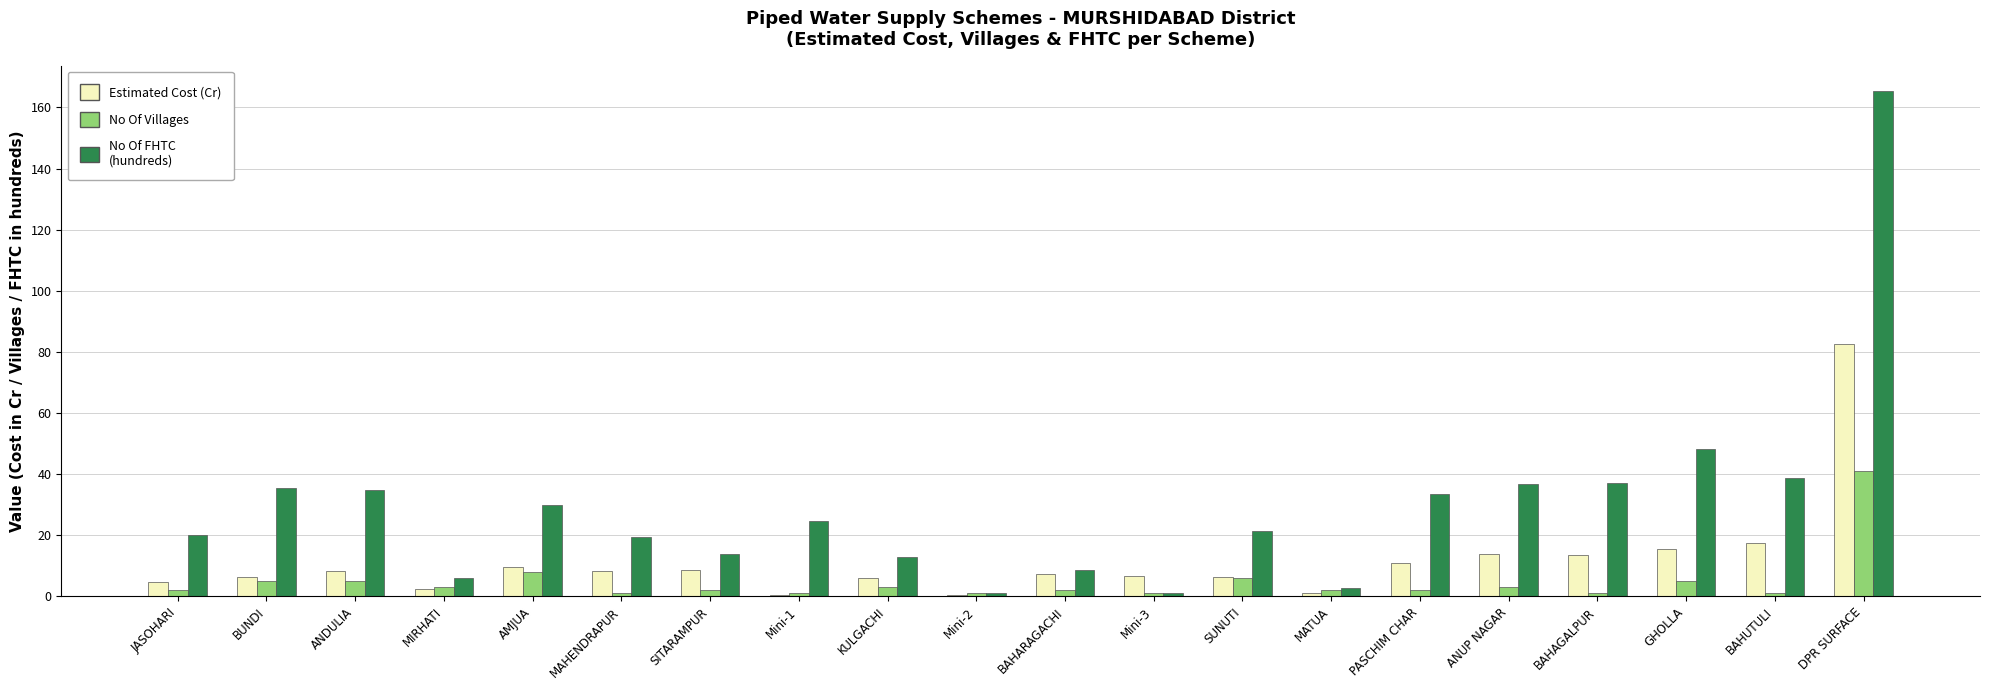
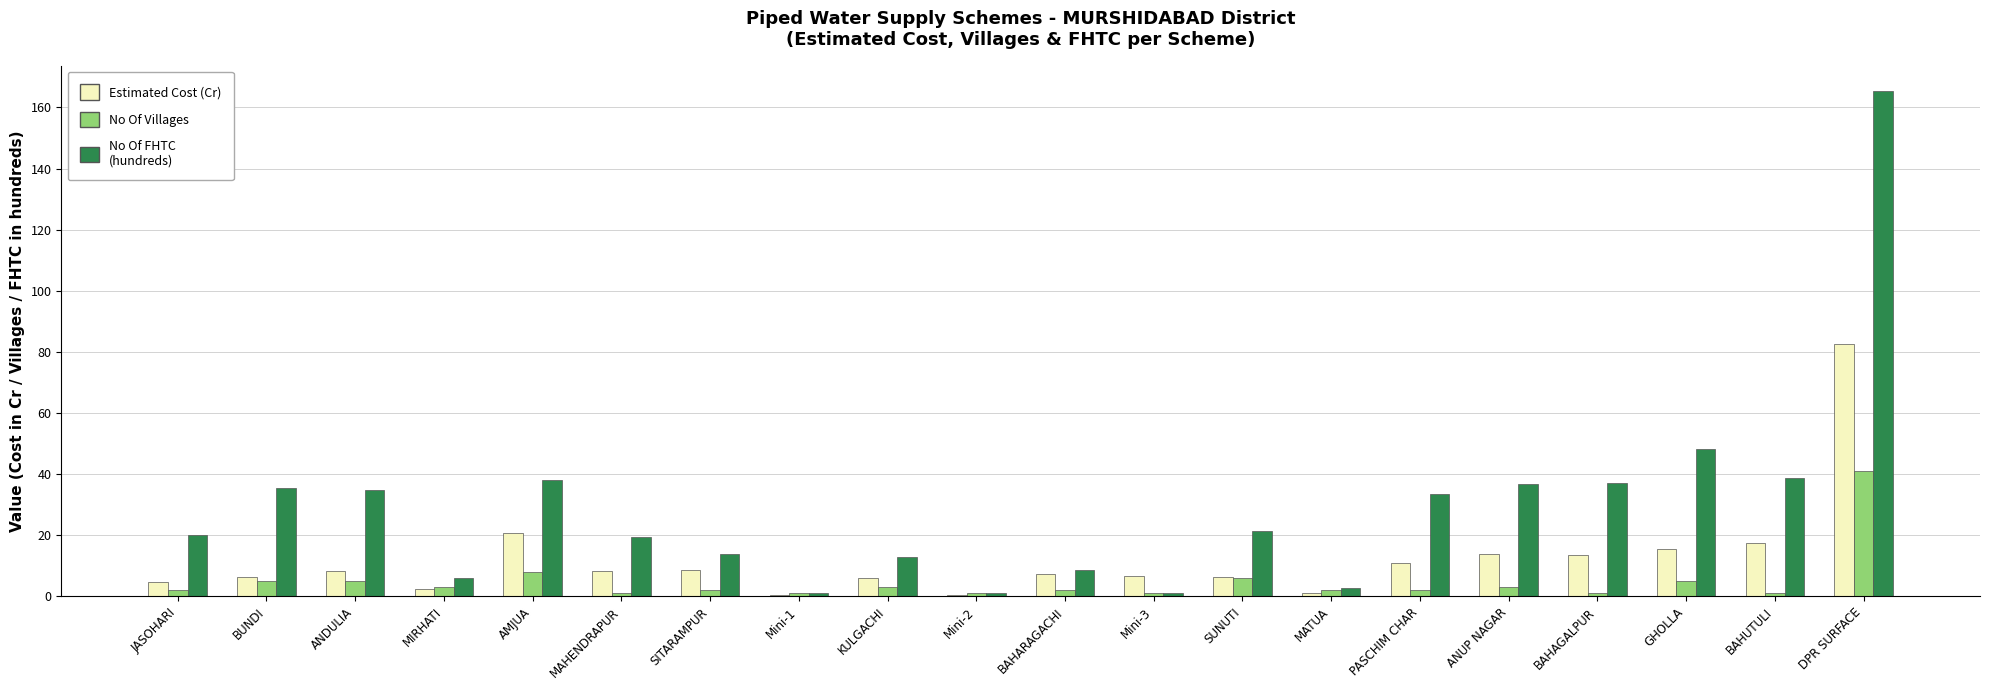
Estimated Cost (Cr), AMJUA: 10 -> 21
No Of FHTC (hundreds), AMJUA: 30 -> 38
No Of FHTC (hundreds), Mini-1: 25 -> 1
